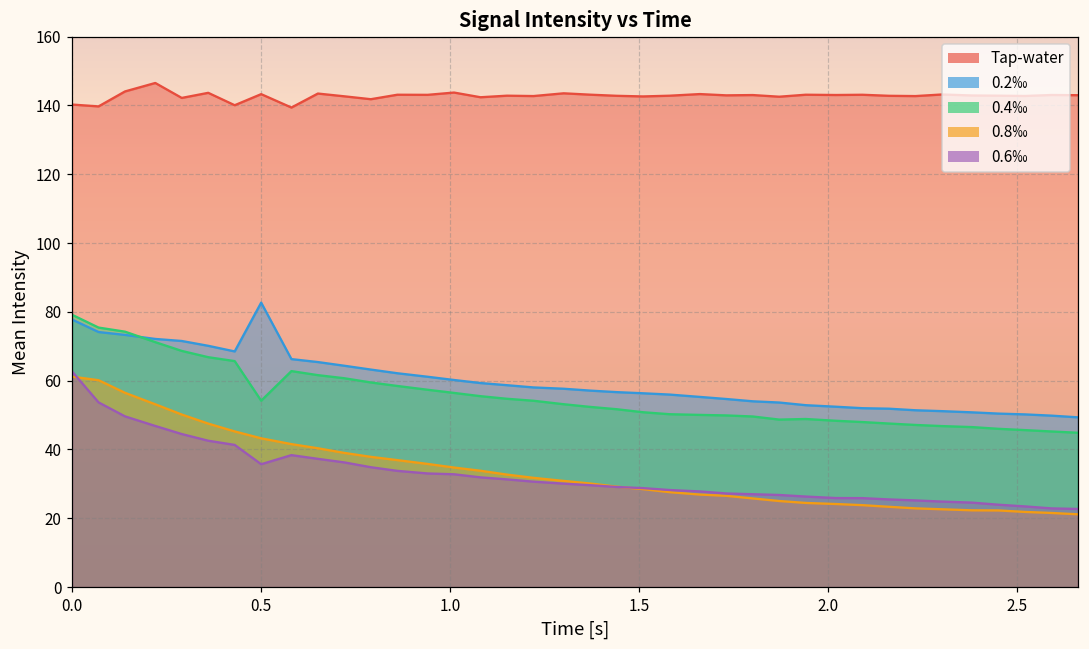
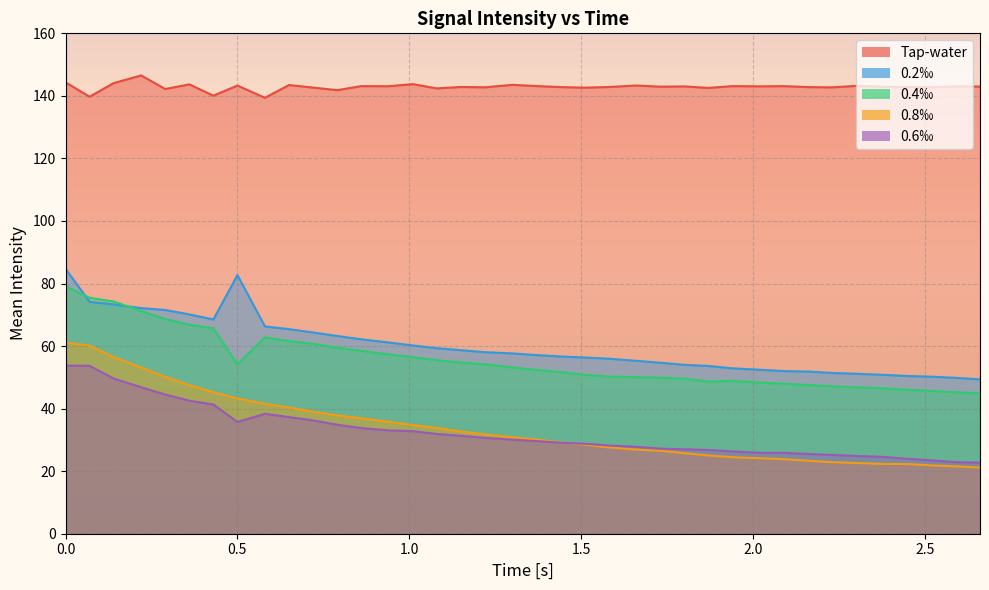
Tap-water, 0.0: 140 -> 144
0.2‰, 0.0: 78 -> 85
0.6‰, 0.0: 63 -> 54
